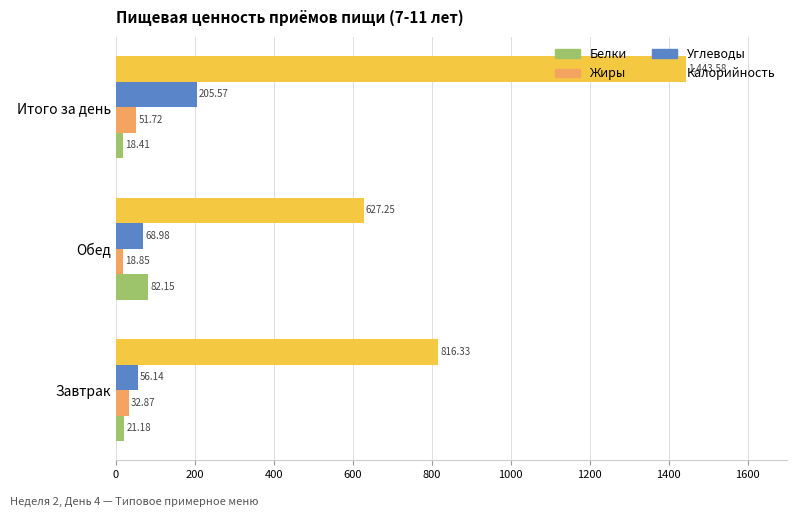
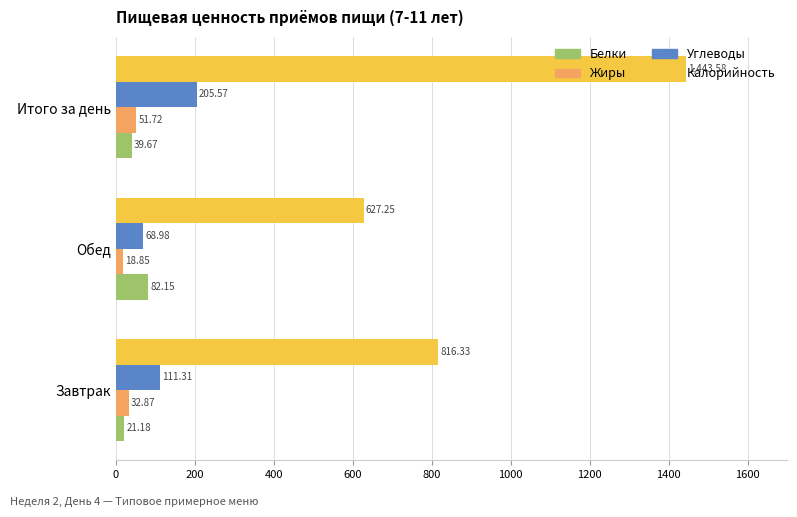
Белки, Итого за день: 18.41 -> 39.67
Углеводы, Завтрак: 56.14 -> 111.31
